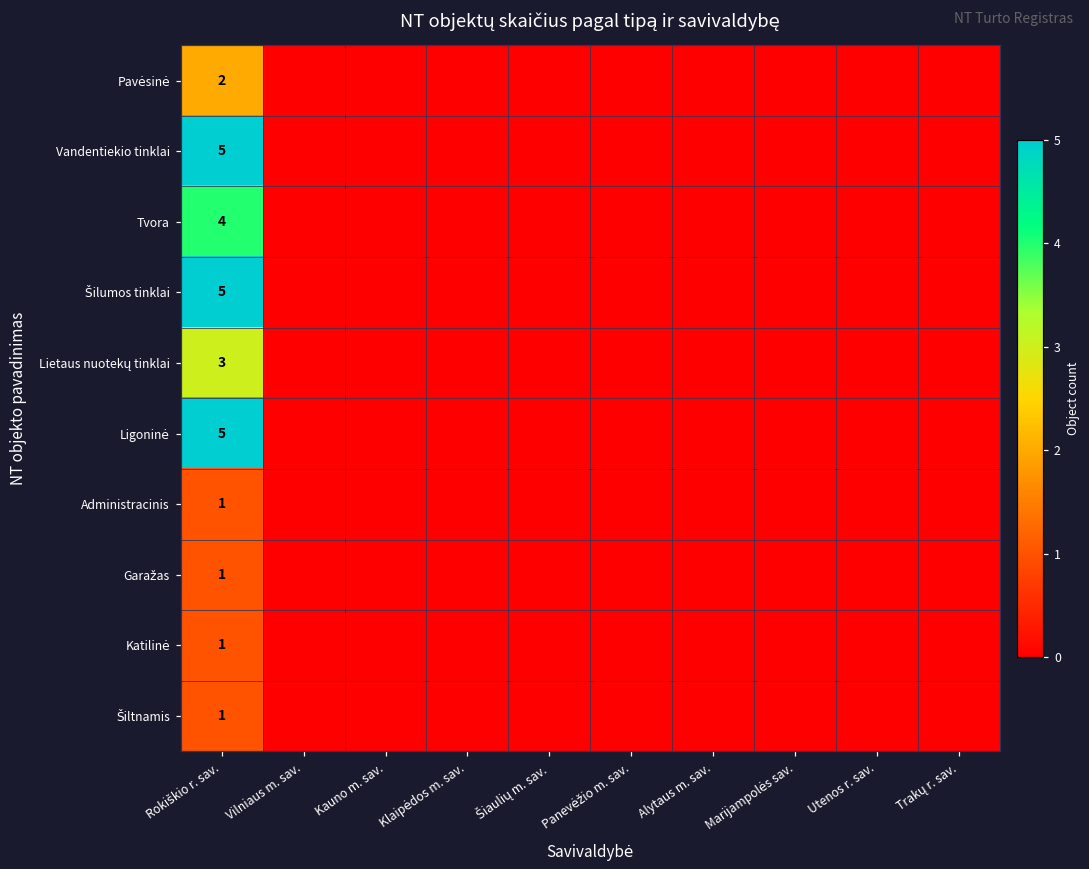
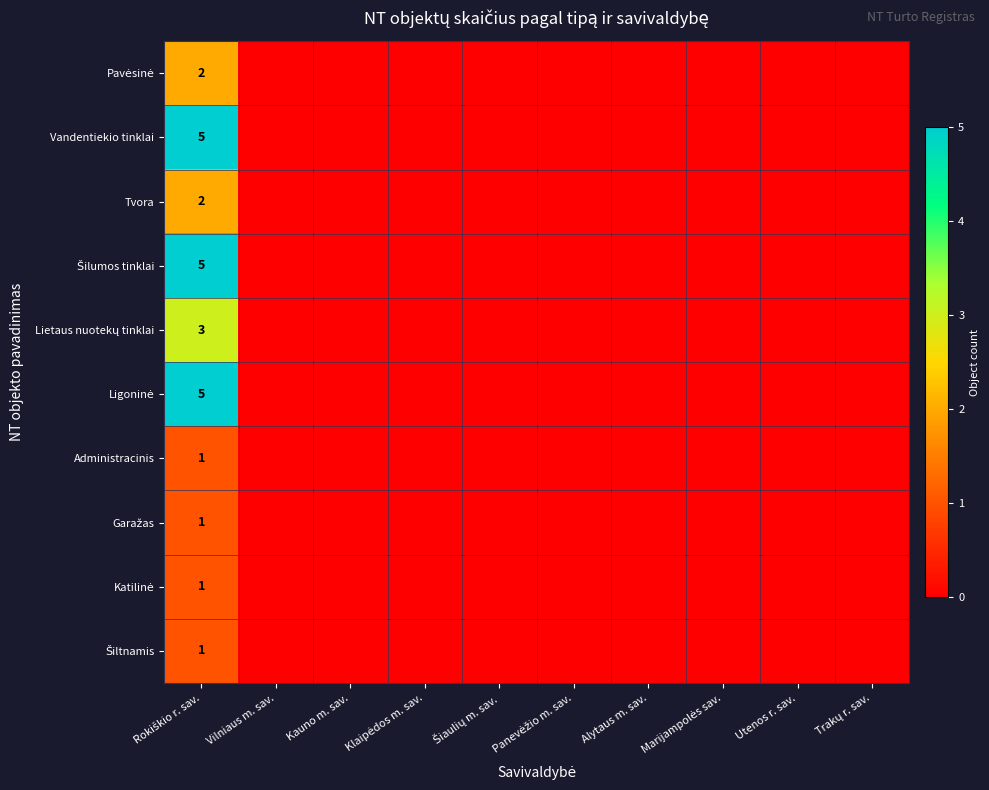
Tvora, Rokiškio r. sav.: 4 -> 2
